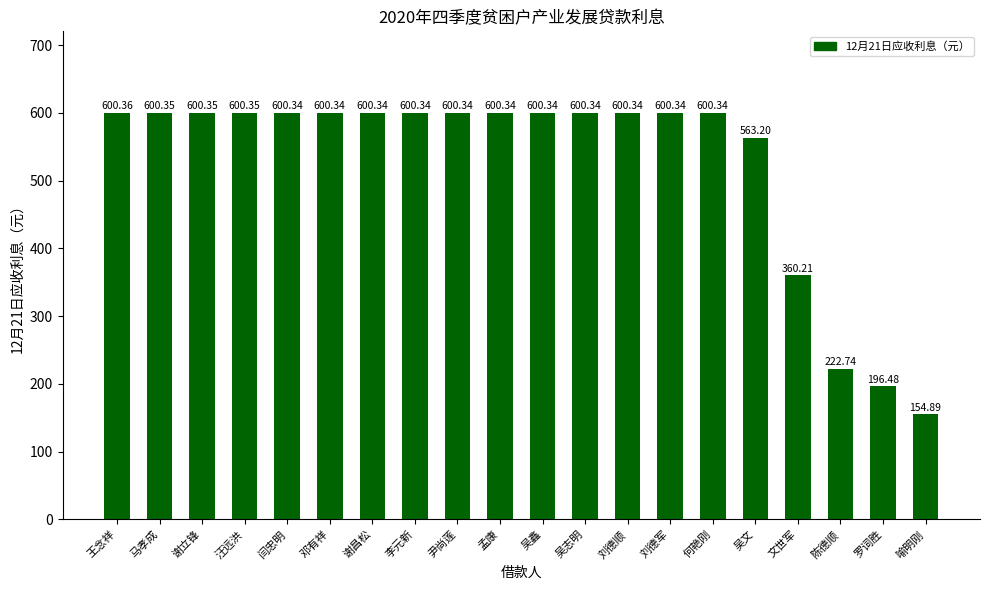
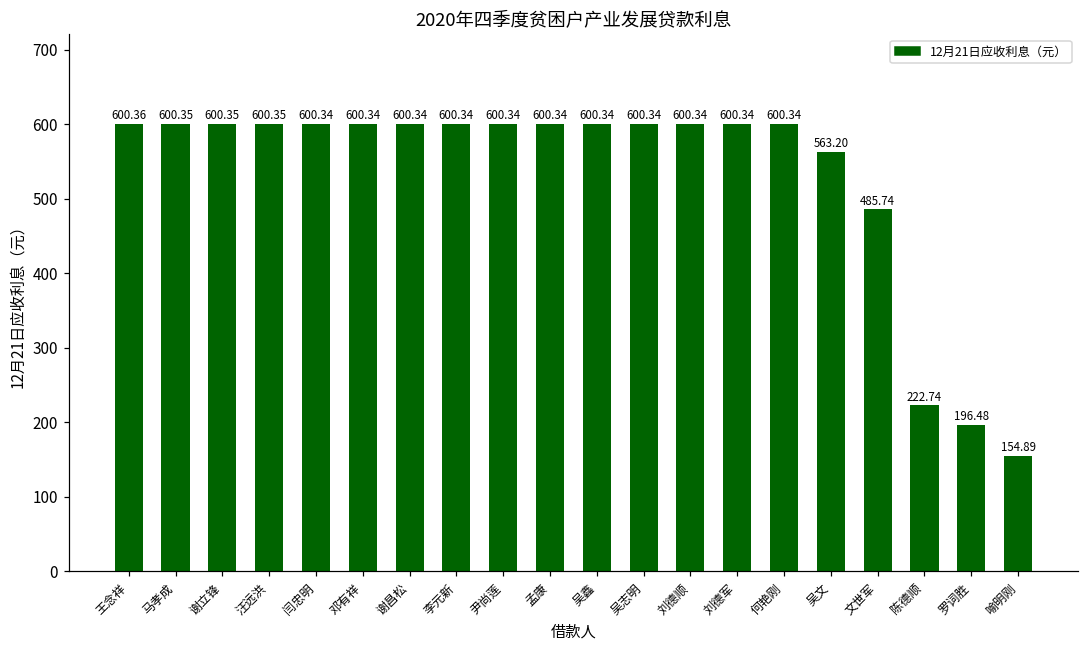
文世军: 360.21 -> 485.74
